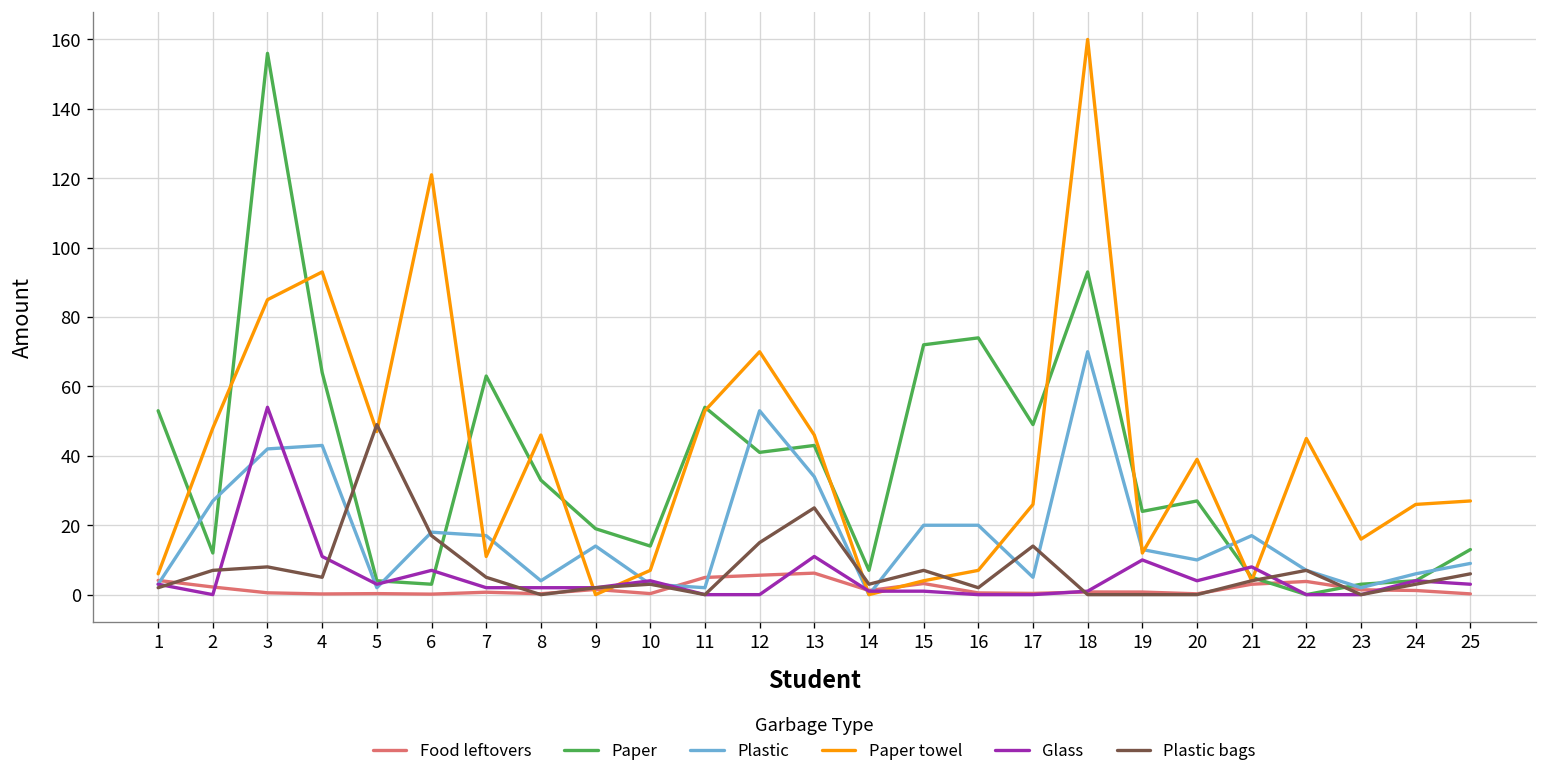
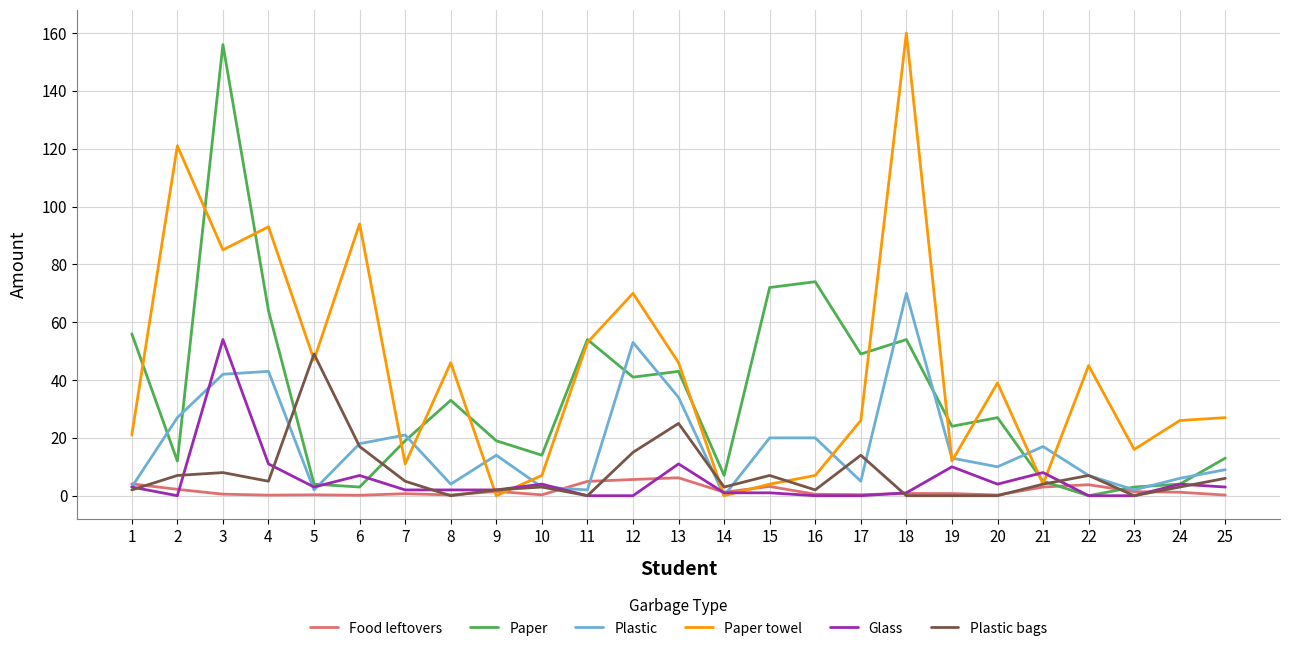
Paper, 1: 53 -> 56
Paper towel, 1: 6 -> 21
Paper towel, 2: 48 -> 121
Paper towel, 6: 121 -> 94
Paper, 7: 63 -> 19
Plastic, 7: 17 -> 21
Paper, 18: 93 -> 54
